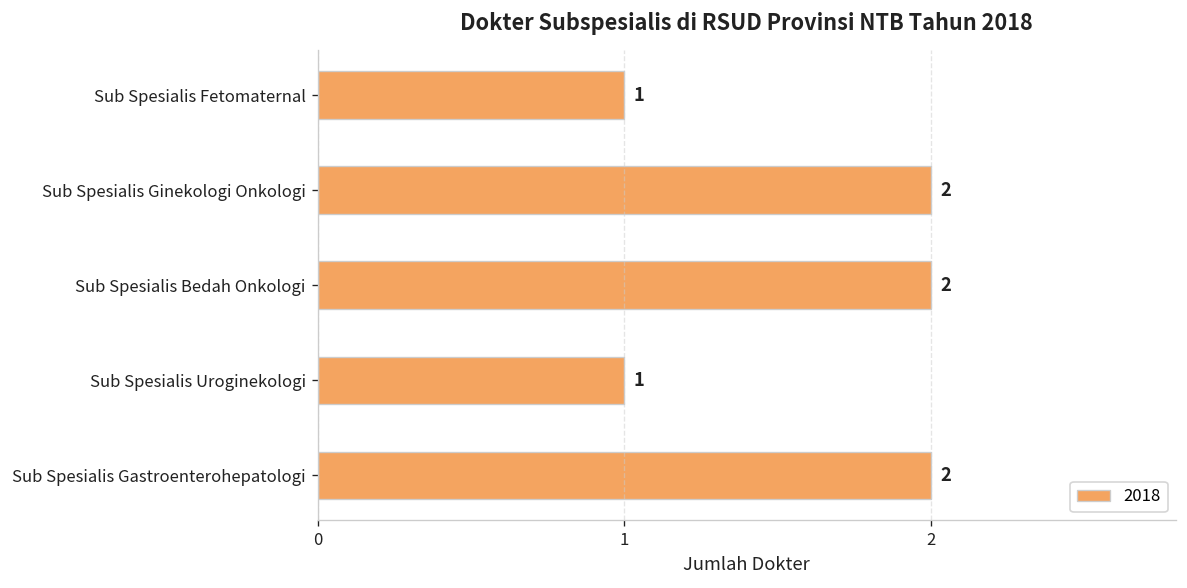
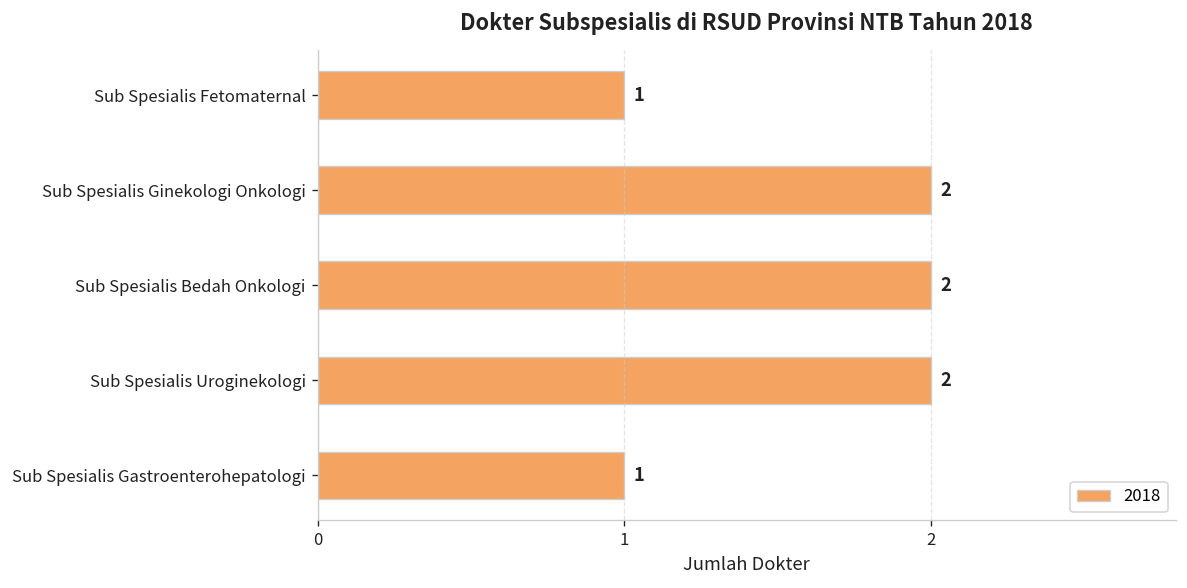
Sub Spesialis Uroginekologi: 1 -> 2
Sub Spesialis Gastroenterohepatologi: 2 -> 1
